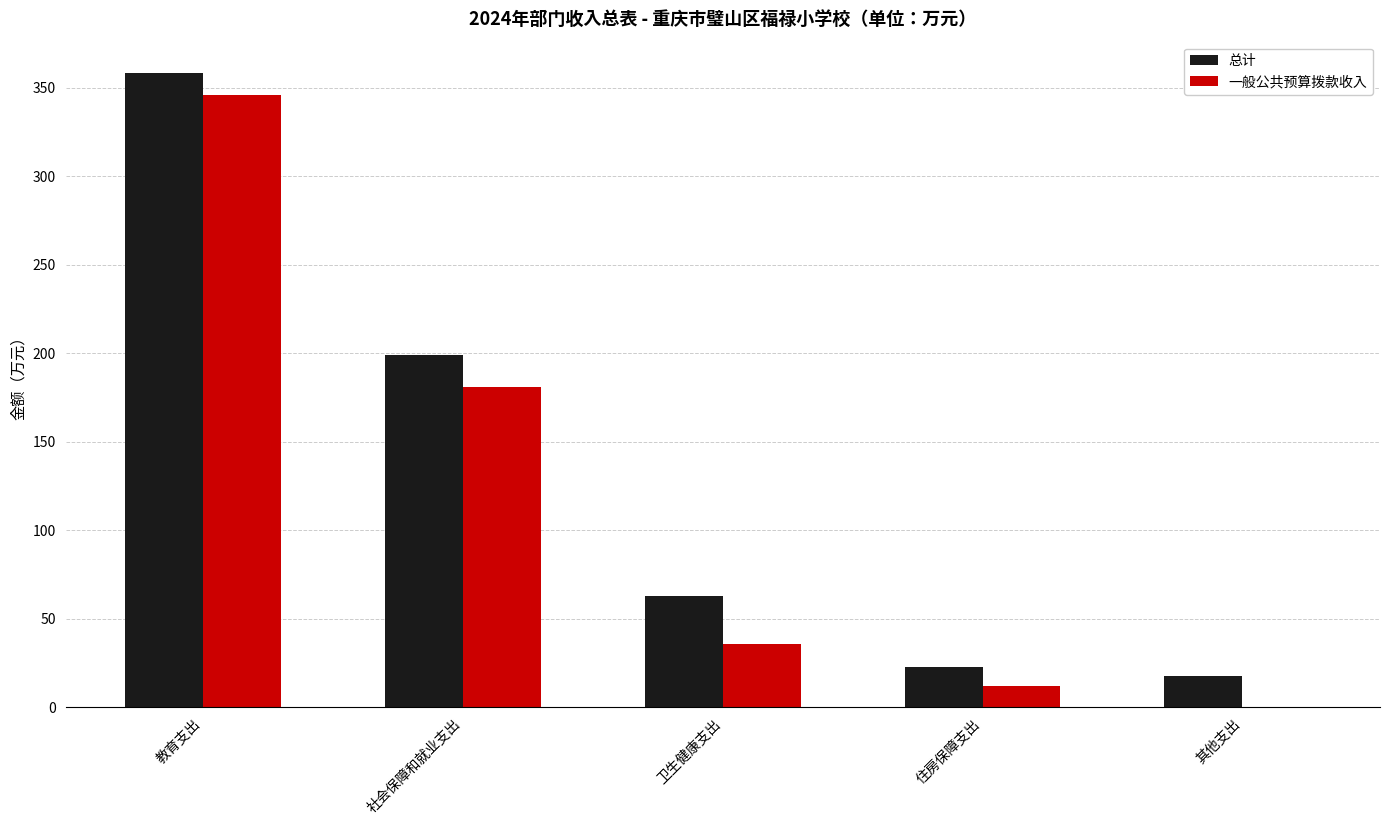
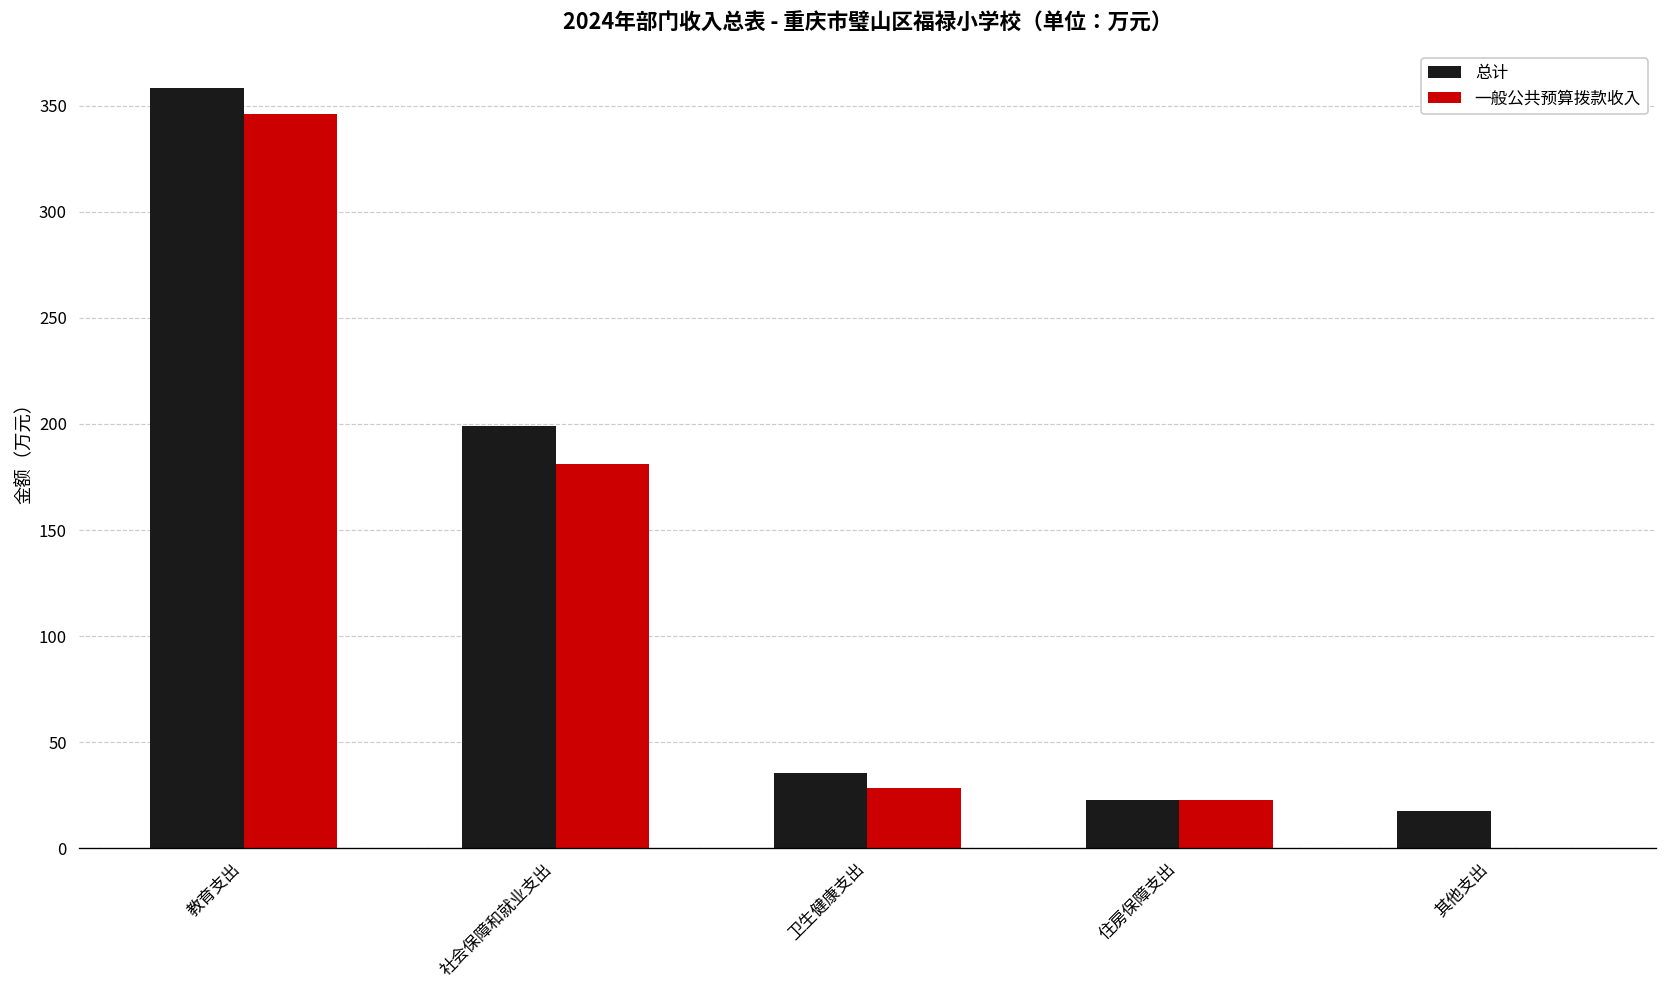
总计, 卫生健康支出: 63 -> 36
一般公共预算拨款收入, 卫生健康支出: 36 -> 28
一般公共预算拨款收入, 住房保障支出: 12 -> 23
